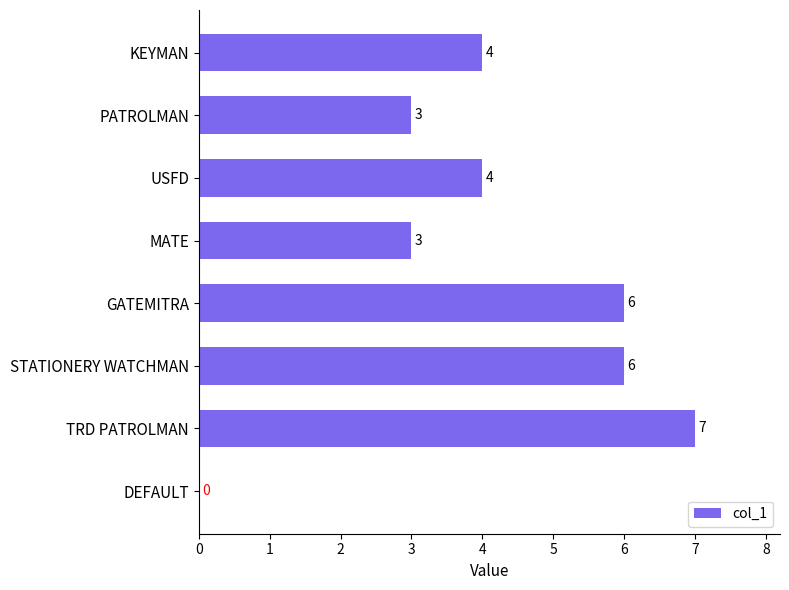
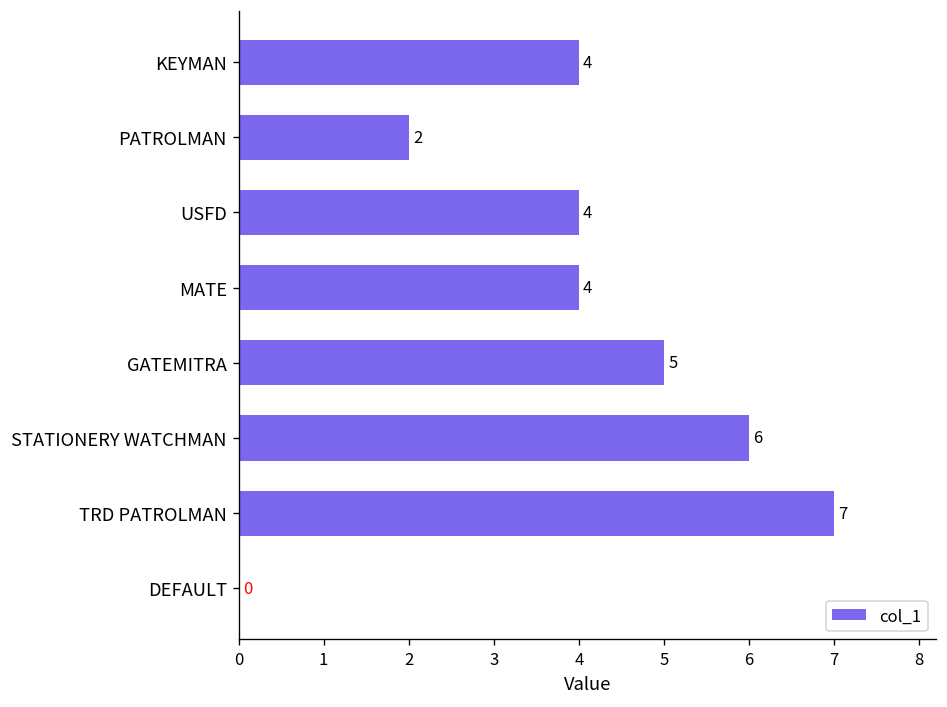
PATROLMAN: 3 -> 2
MATE: 3 -> 4
GATEMITRA: 6 -> 5
